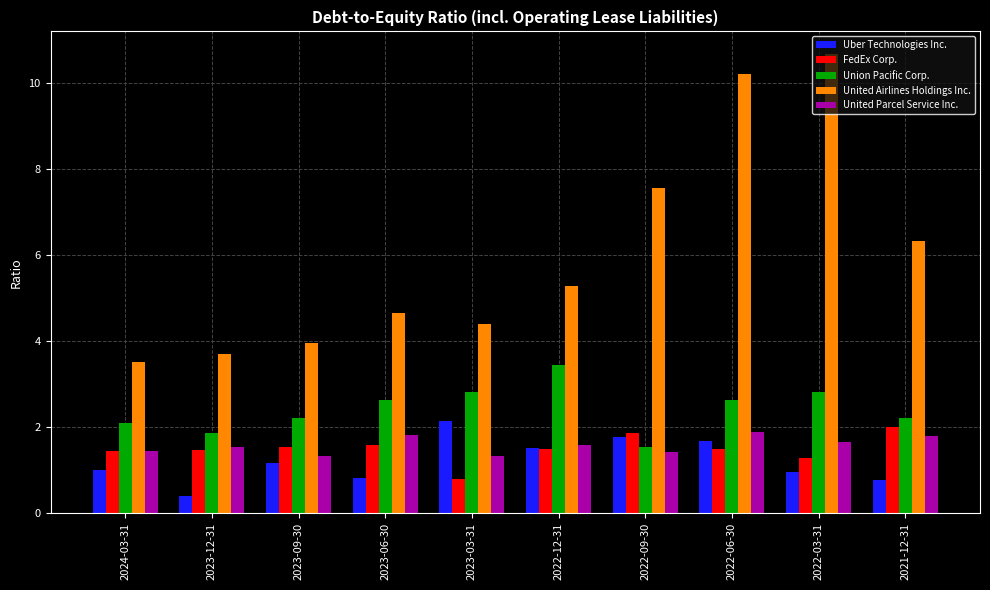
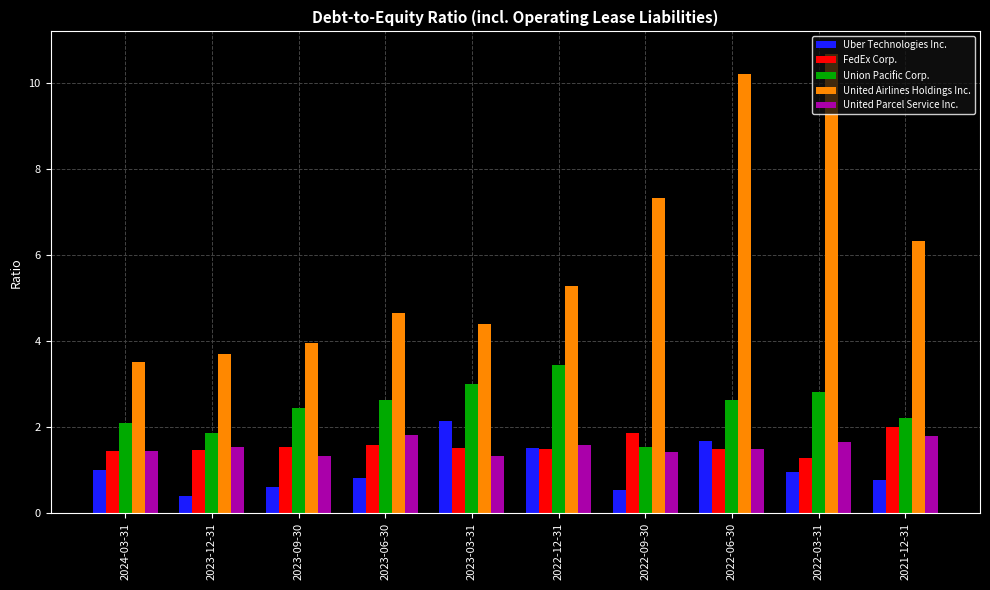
Uber Technologies Inc., 2023-09-30: 1.2 -> 0.6
Union Pacific Corp., 2023-09-30: 2.2 -> 2.4
FedEx Corp., 2023-03-31: 0.8 -> 1.5
Union Pacific Corp., 2023-03-31: 2.8 -> 3.0
Uber Technologies Inc., 2022-09-30: 1.8 -> 0.5
United Airlines Holdings Inc., 2022-09-30: 7.6 -> 7.3
United Parcel Service Inc., 2022-06-30: 1.9 -> 1.5
